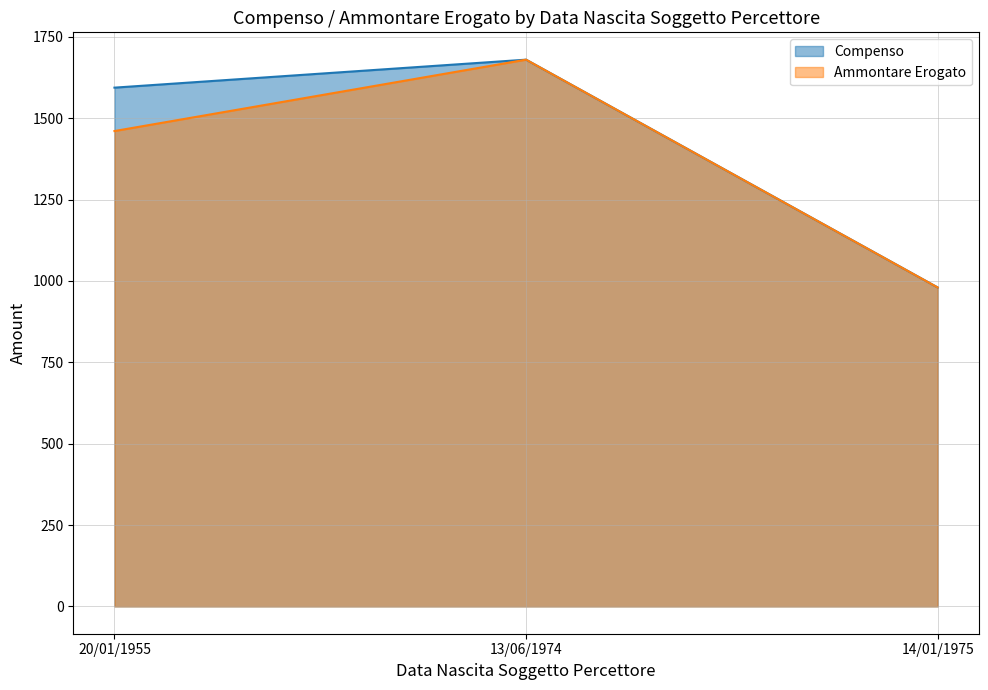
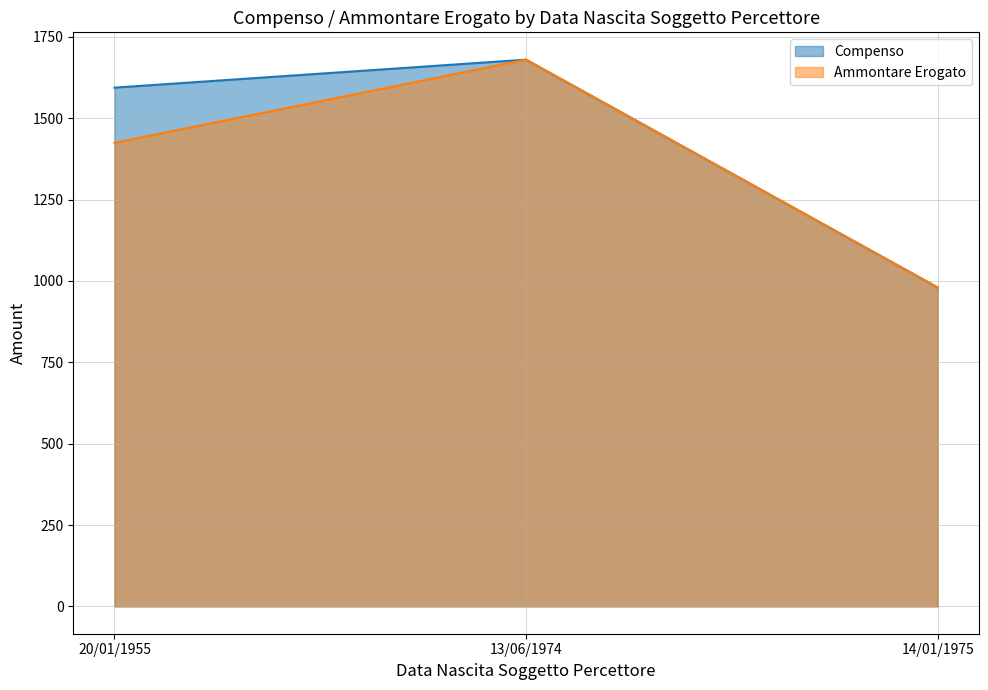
Ammontare Erogato, 20/01/1955: 1460 -> 1420
